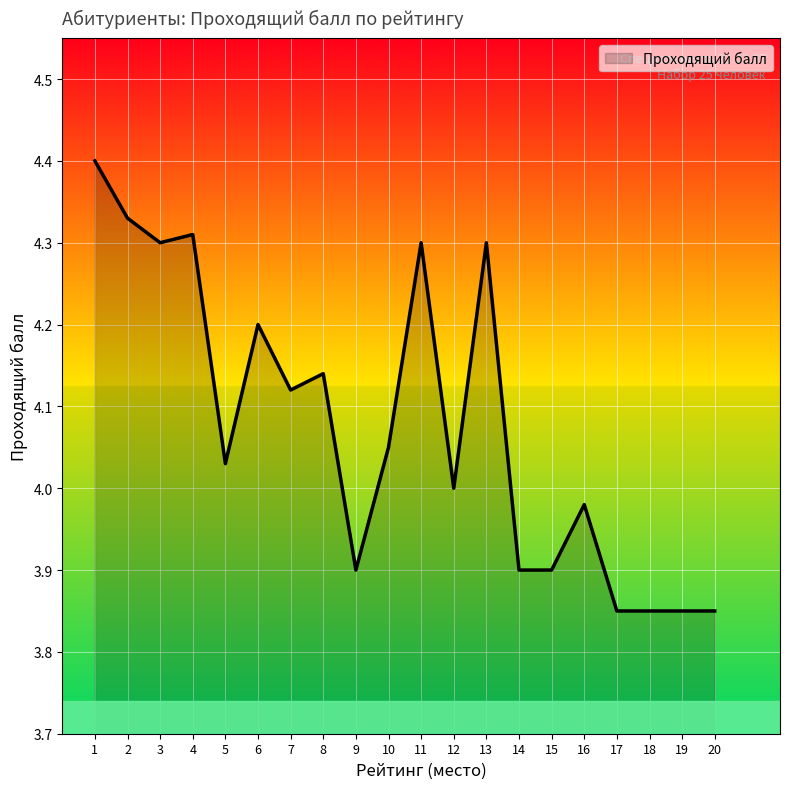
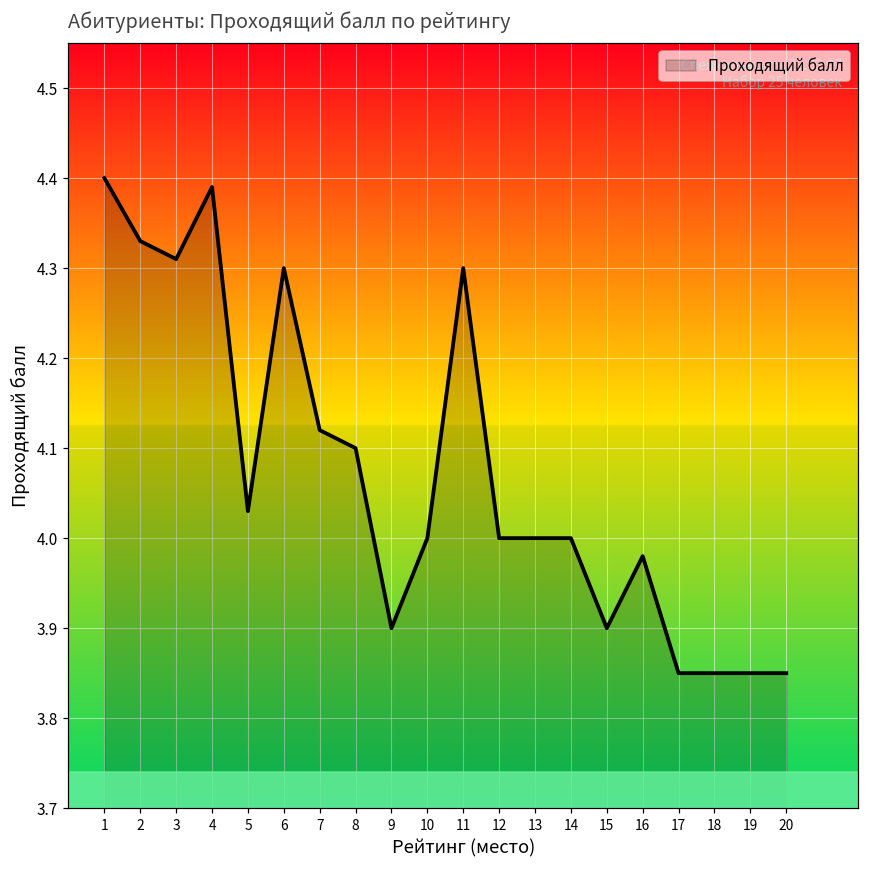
3: 4.30 -> 4.31
4: 4.31 -> 4.39
6: 4.2 -> 4.3
8: 4.14 -> 4.10
10: 4.05 -> 4.00
13: 4.3 -> 4.0
14: 3.9 -> 4.0
